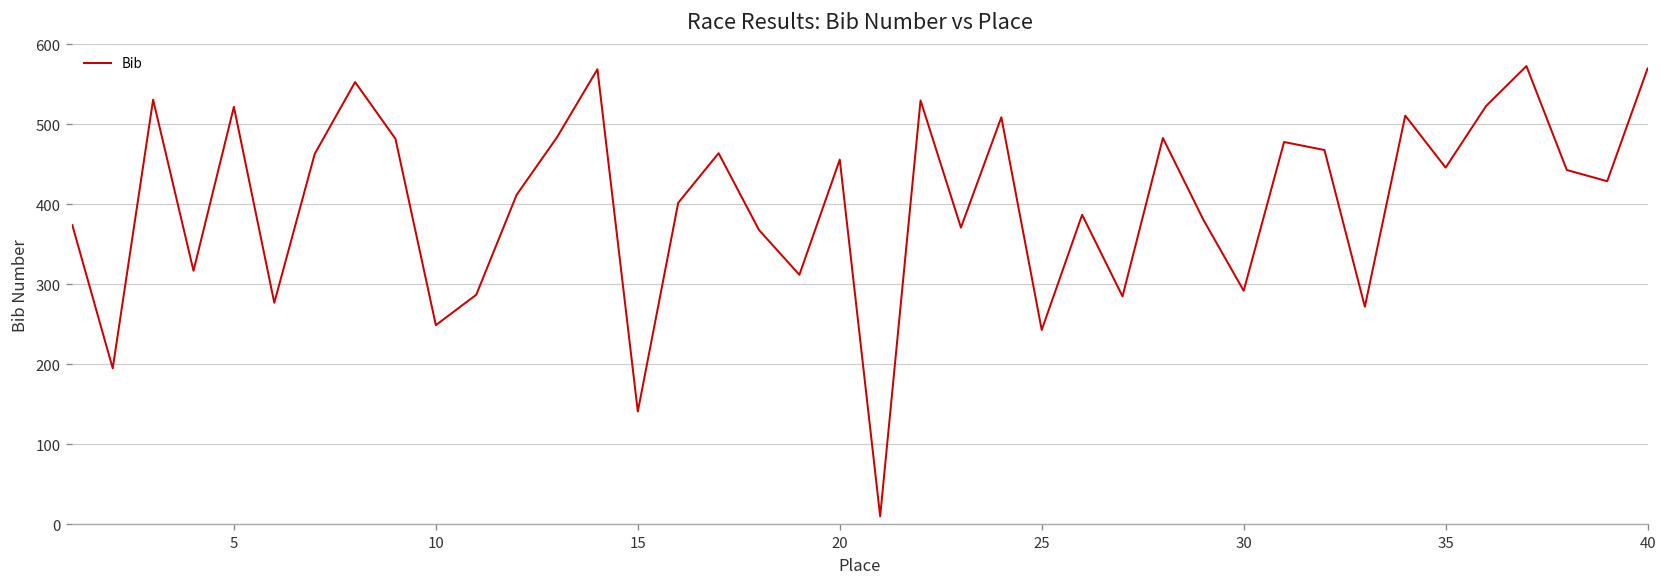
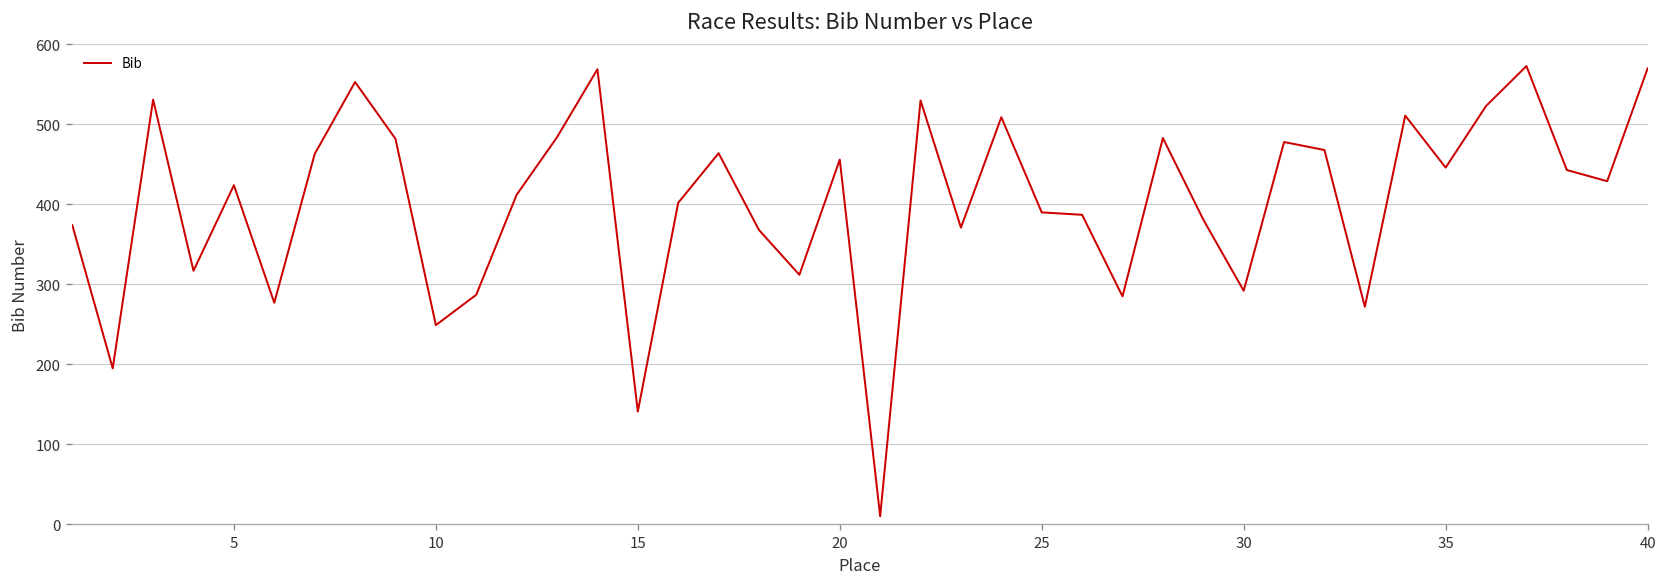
5: 520 -> 420
25: 240 -> 390
